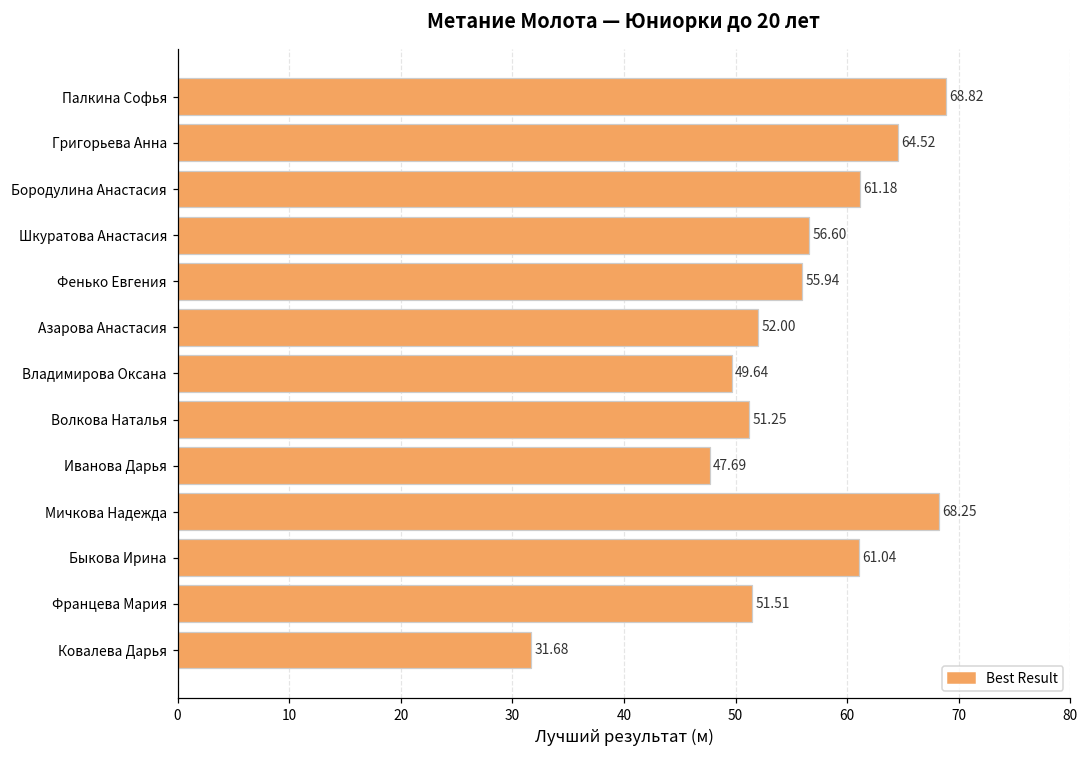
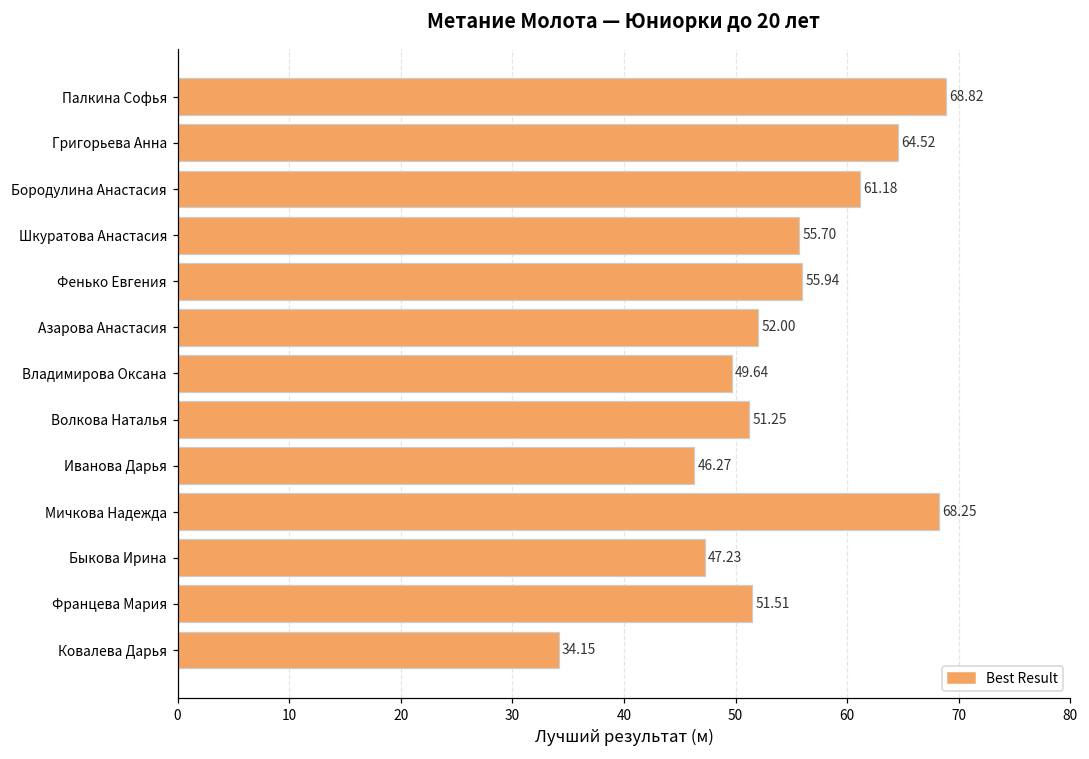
Шкуратова Анастасия: 56.60 -> 55.70
Иванова Дарья: 47.69 -> 46.27
Быкова Ирина: 61.04 -> 47.23
Ковалева Дарья: 31.68 -> 34.15
